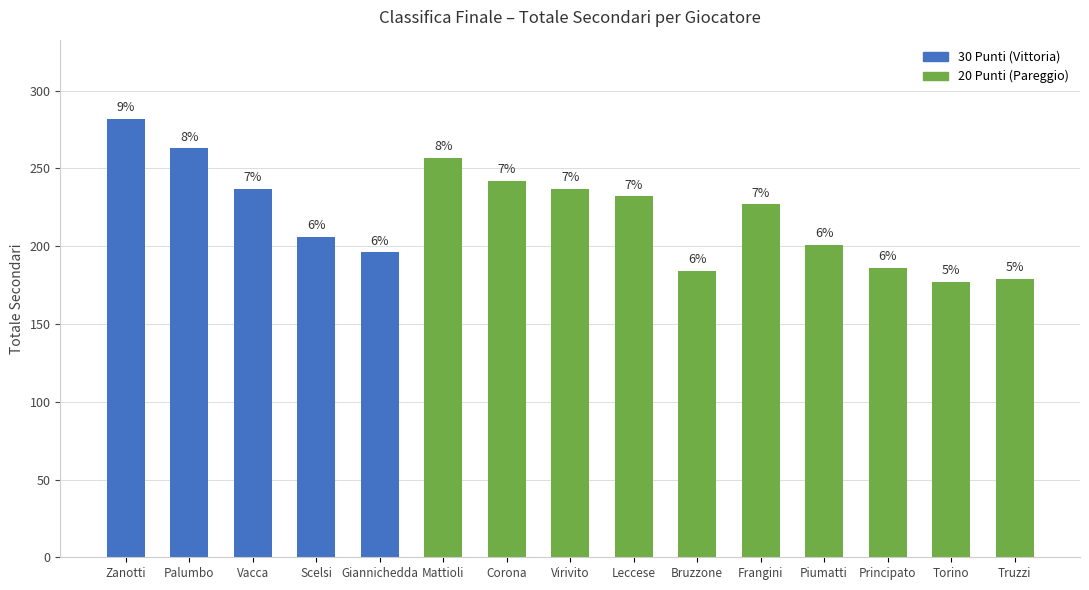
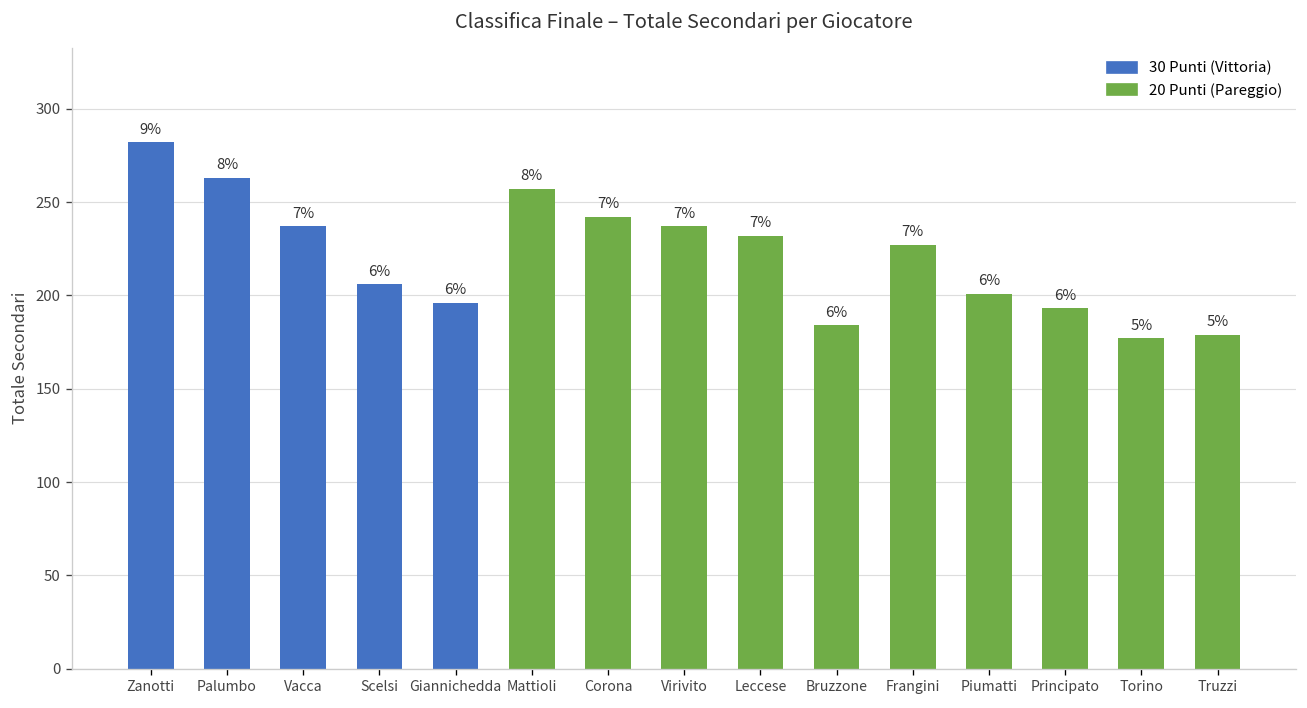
Principato: 186 -> 193
